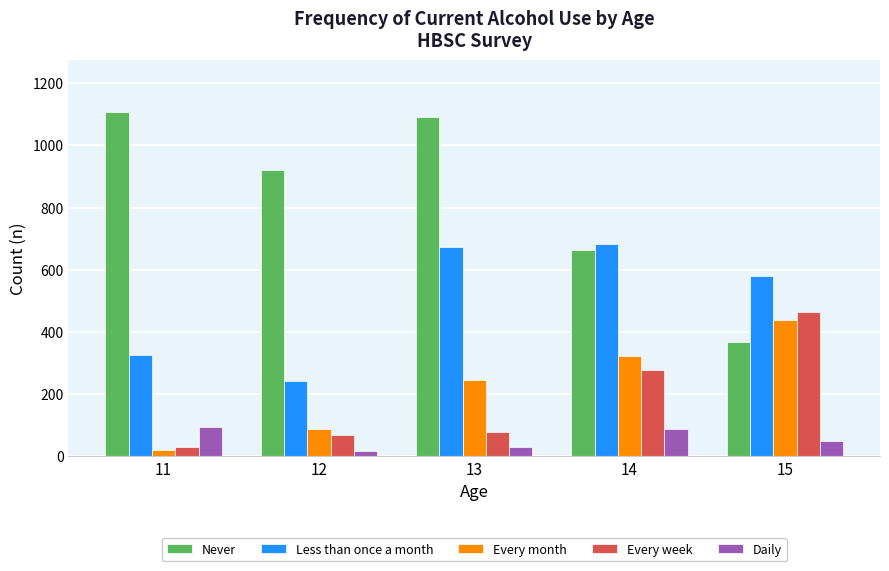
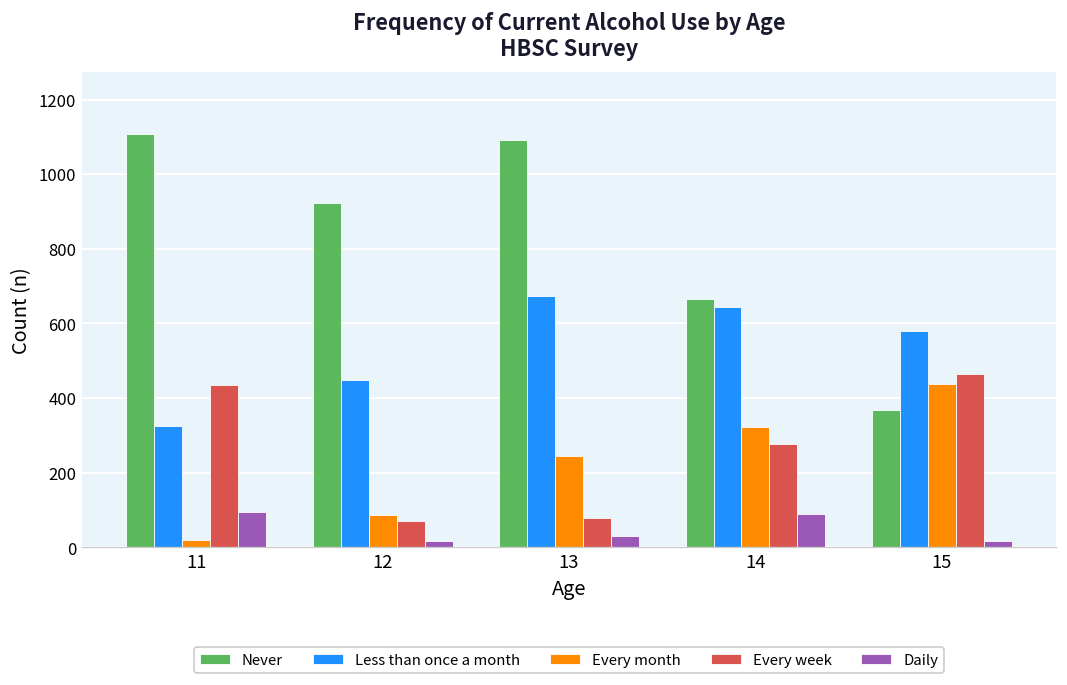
Every week, 11: 30 -> 440
Less than once a month, 12: 240 -> 450
Less than once a month, 14: 680 -> 640
Daily, 15: 50 -> 20
